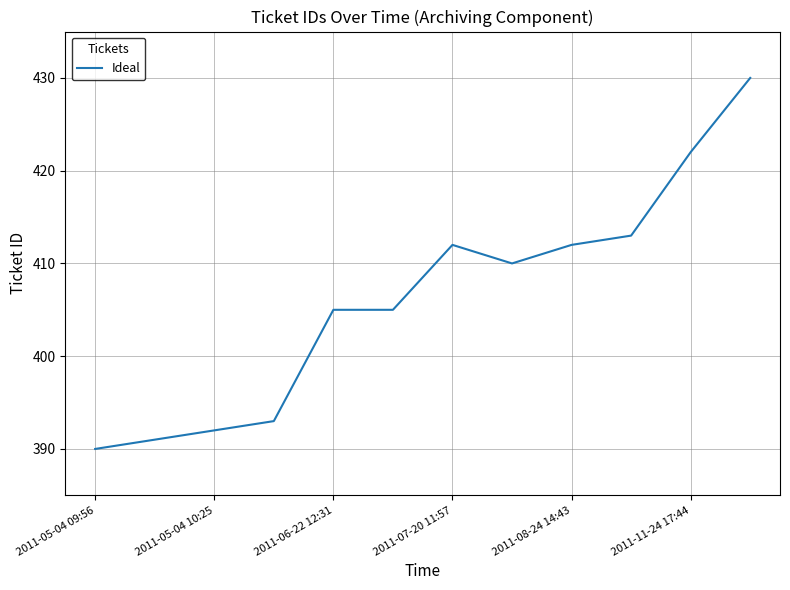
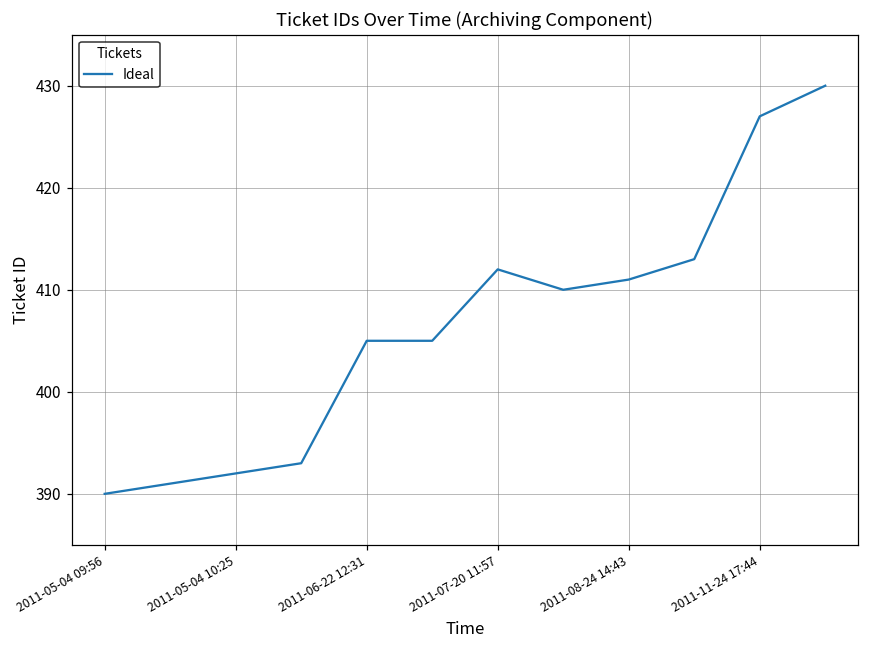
2011-08-24 14:43: 412 -> 411
2011-11-24 17:44: 422 -> 427
